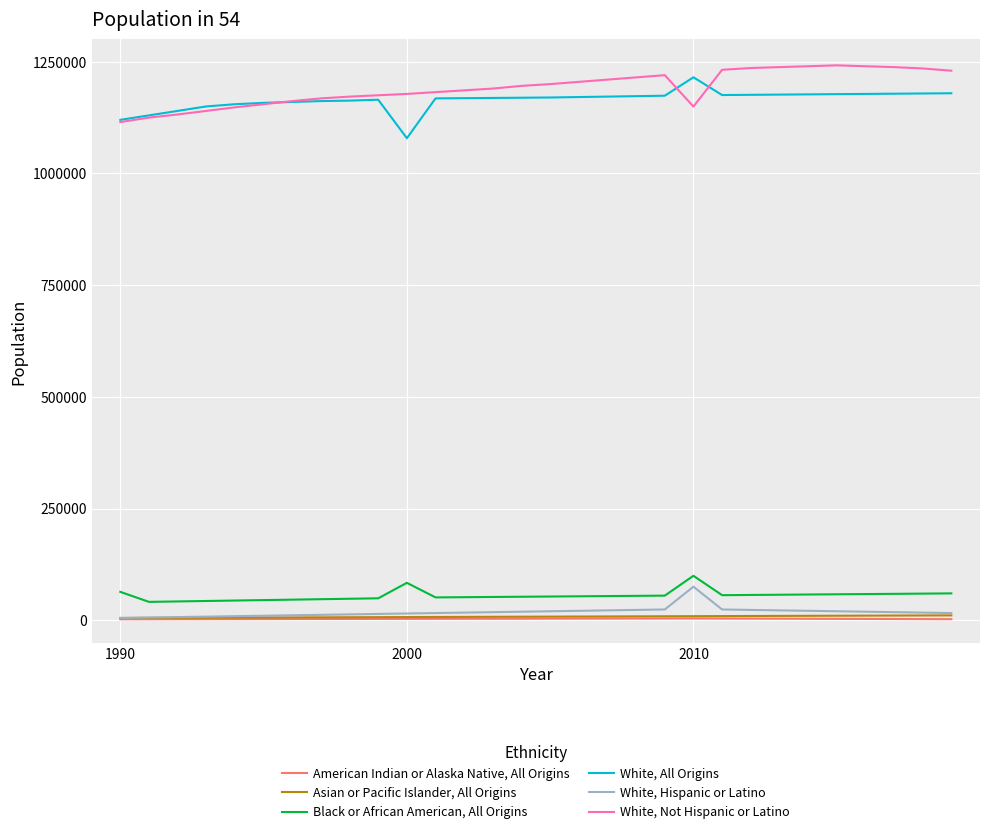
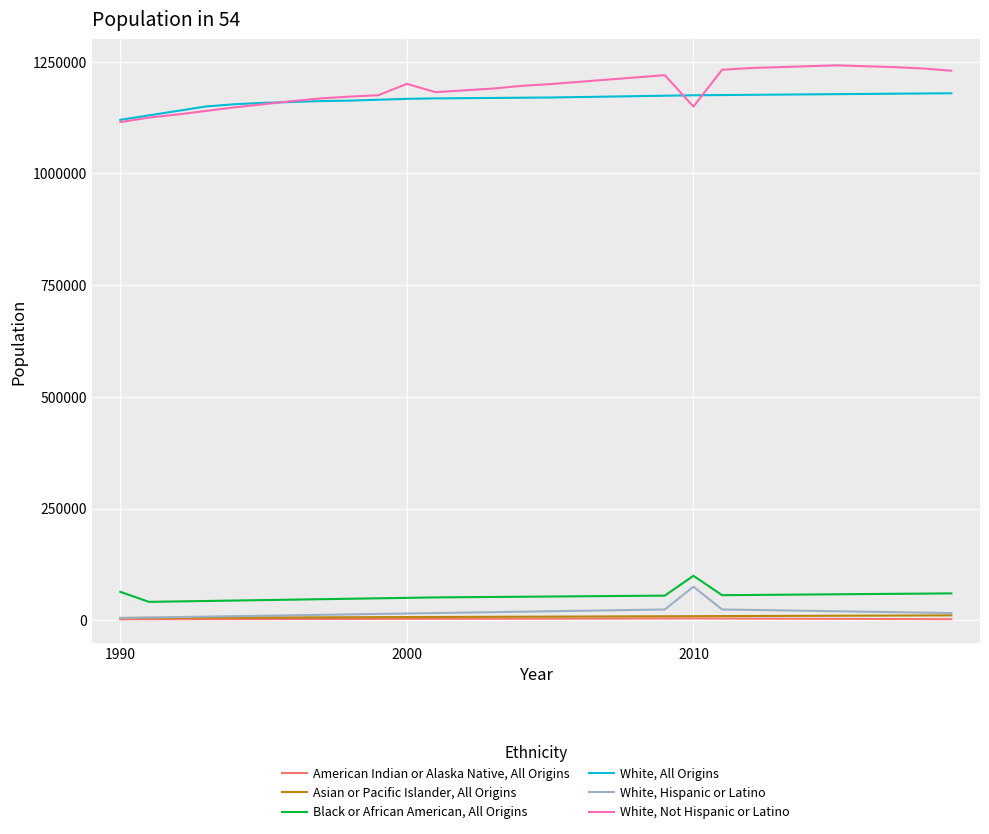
Black or African American, All Origins, 2000: 80000 -> 50000
White, All Origins, 2000: 1080000 -> 1170000
White, Not Hispanic or Latino, 2000: 1180000 -> 1200000
White, All Origins, 2010: 1220000 -> 1180000
